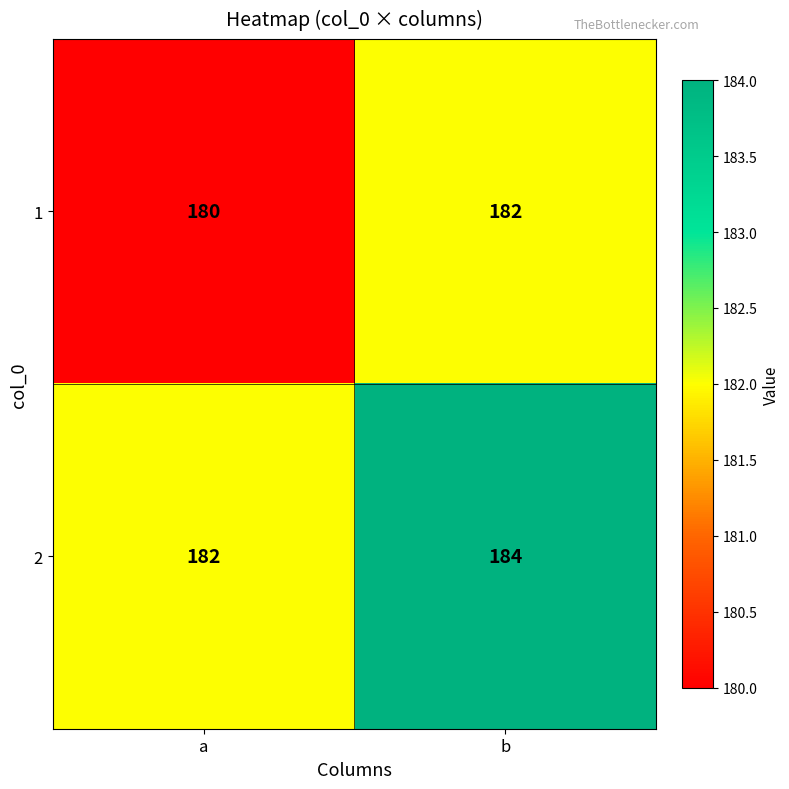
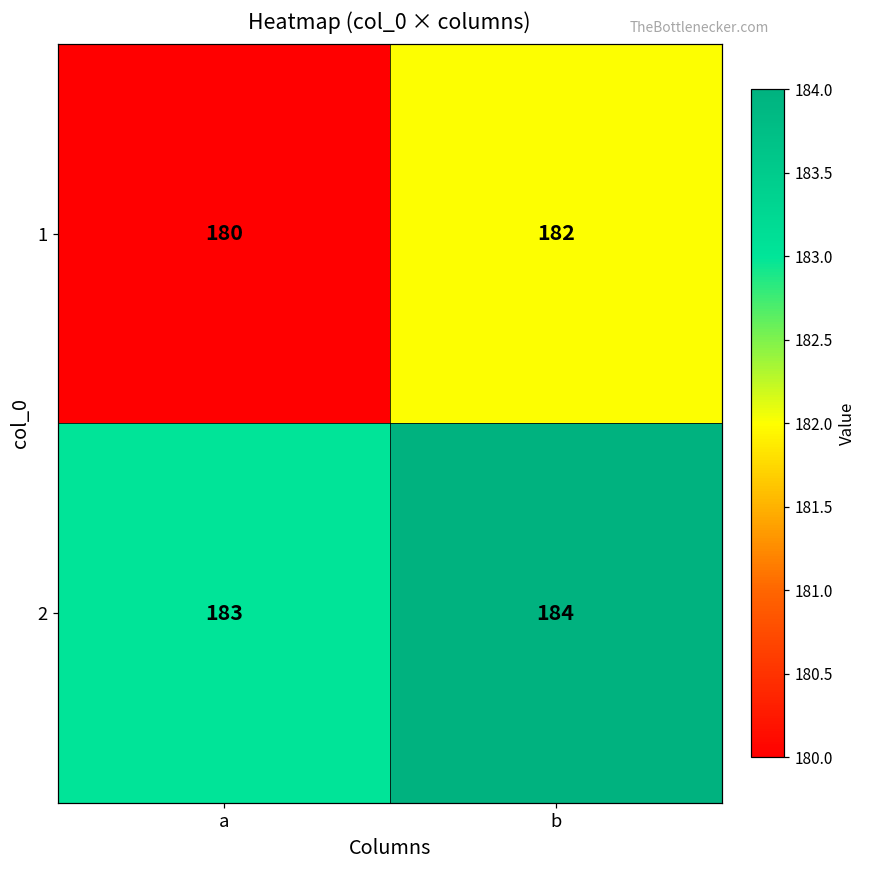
2, a: 182 -> 183
